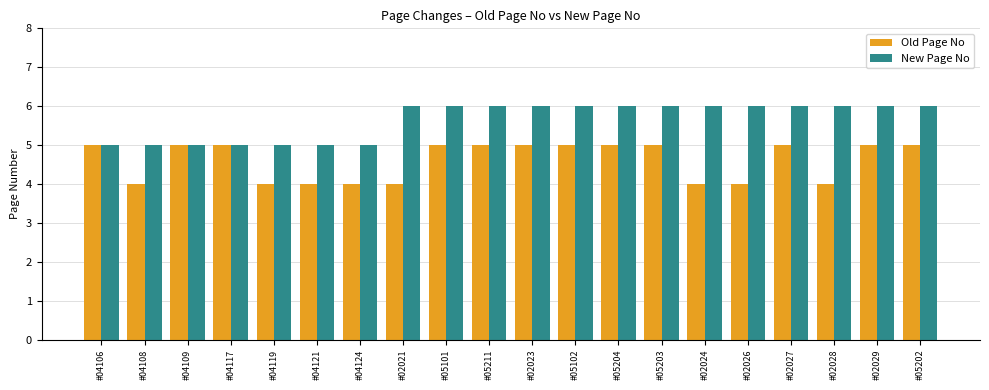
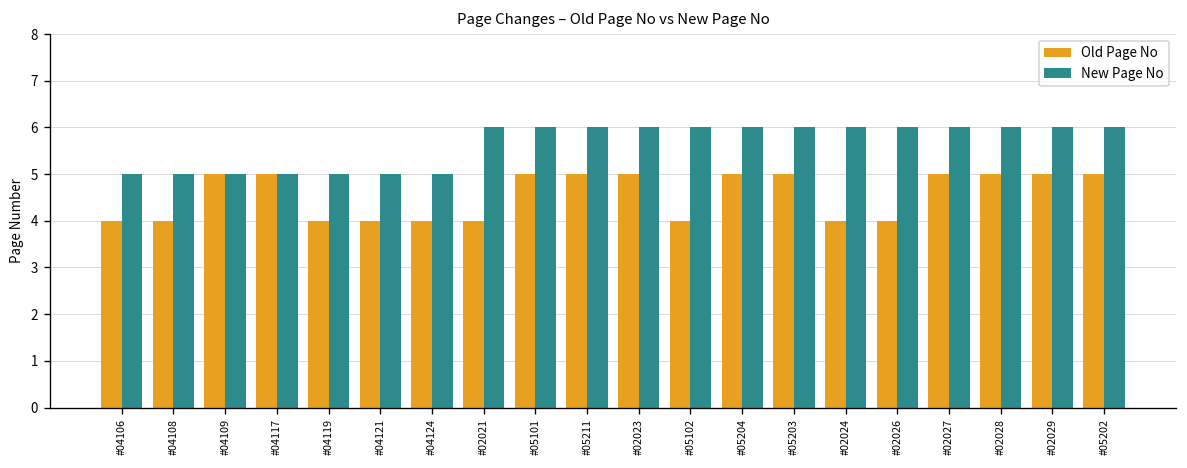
Old Page No, #04106: 5 -> 4
Old Page No, #05102: 5 -> 4
Old Page No, #02028: 4 -> 5
